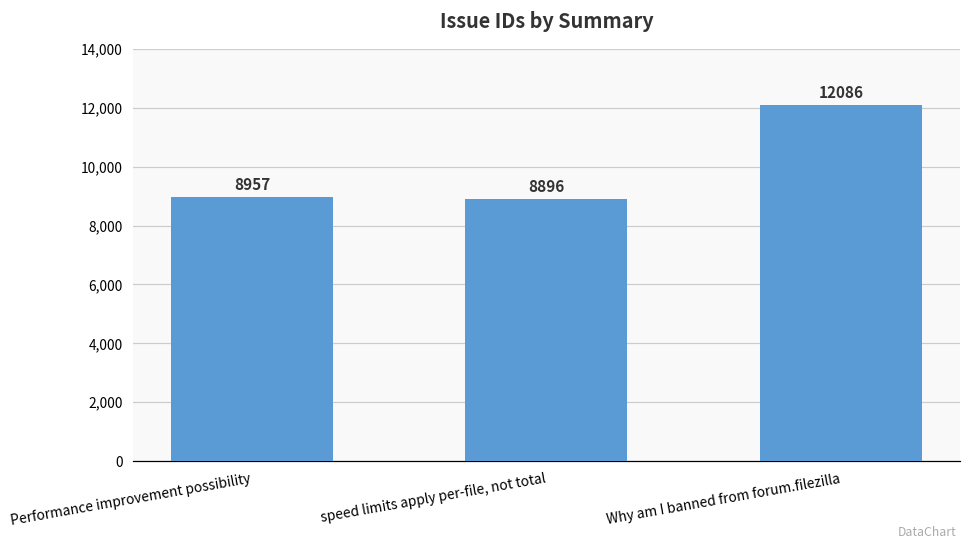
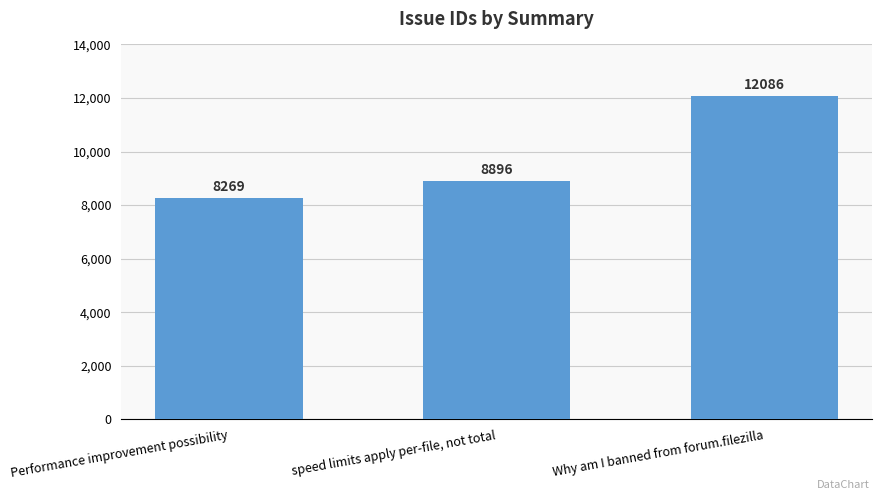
Performance improvement possibility: 8957 -> 8269
